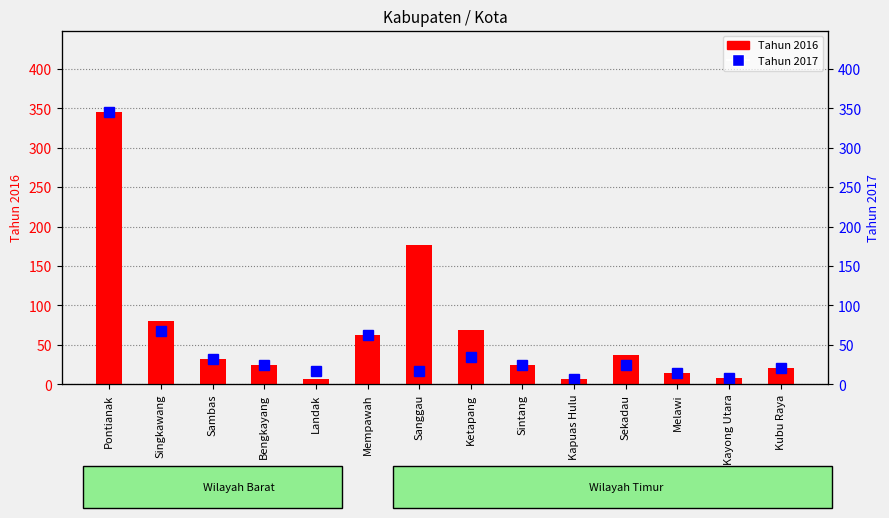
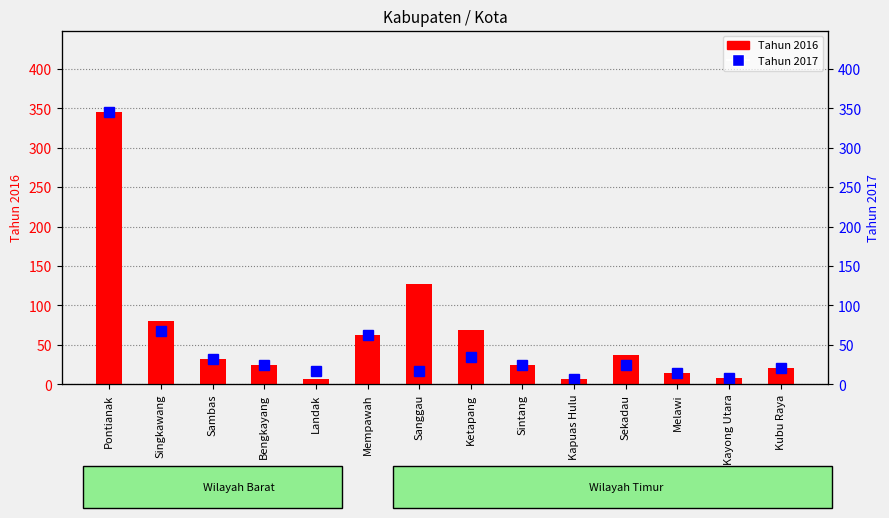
Tahun 2016, Sanggau: 180 -> 130
